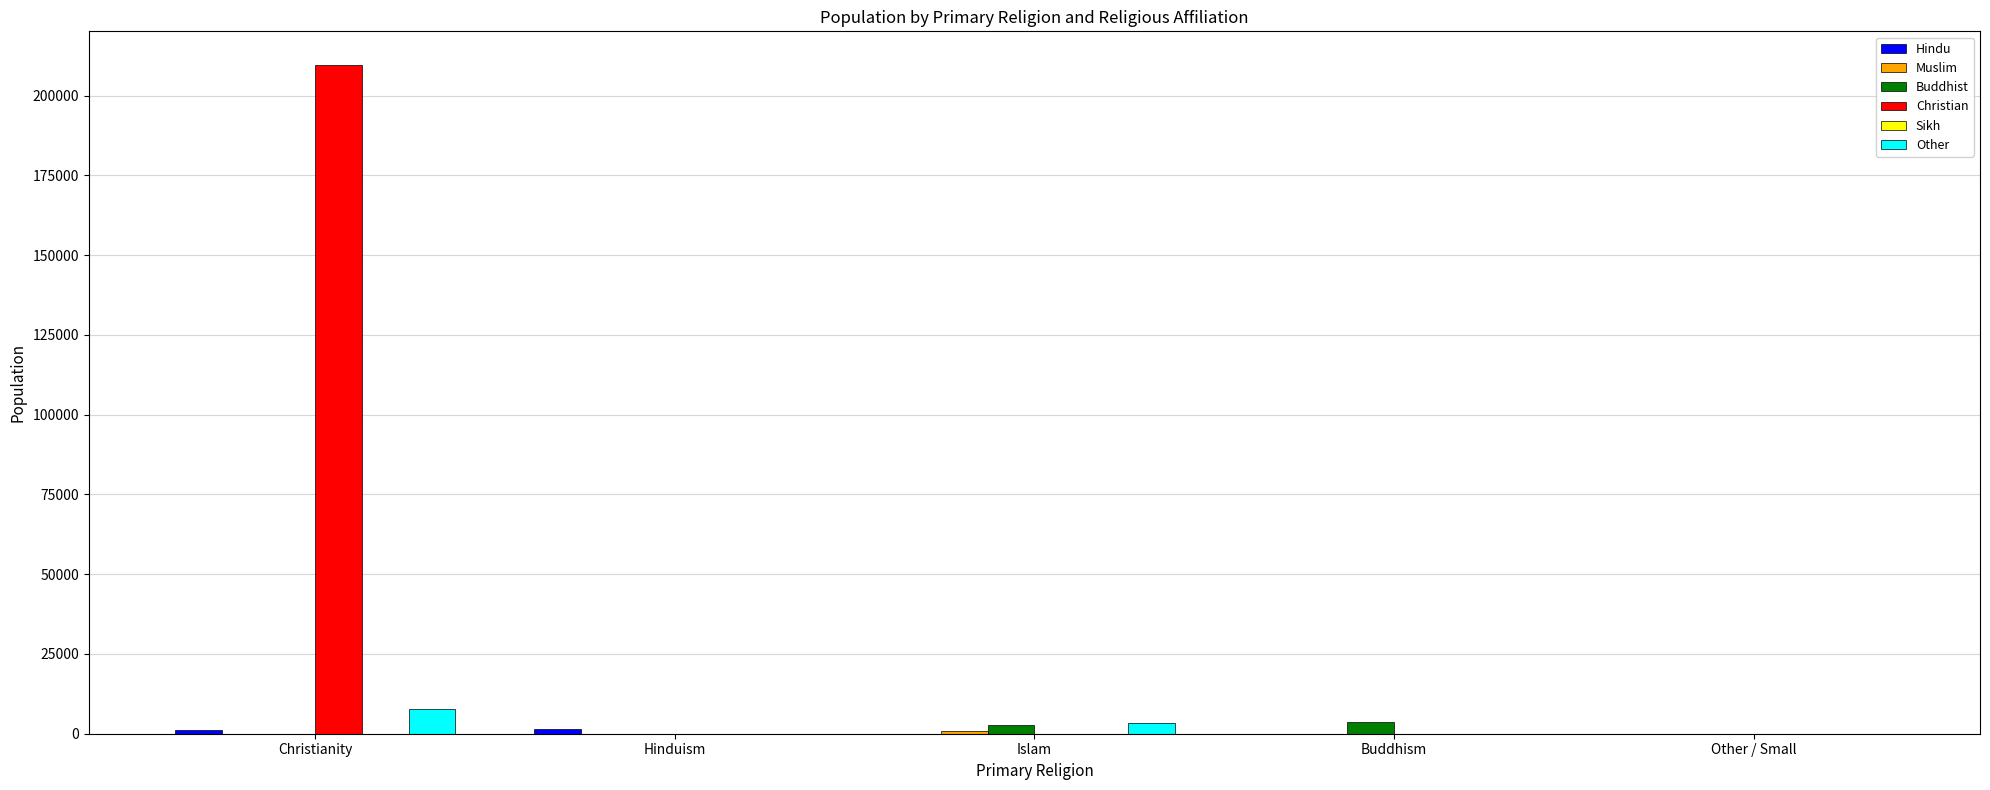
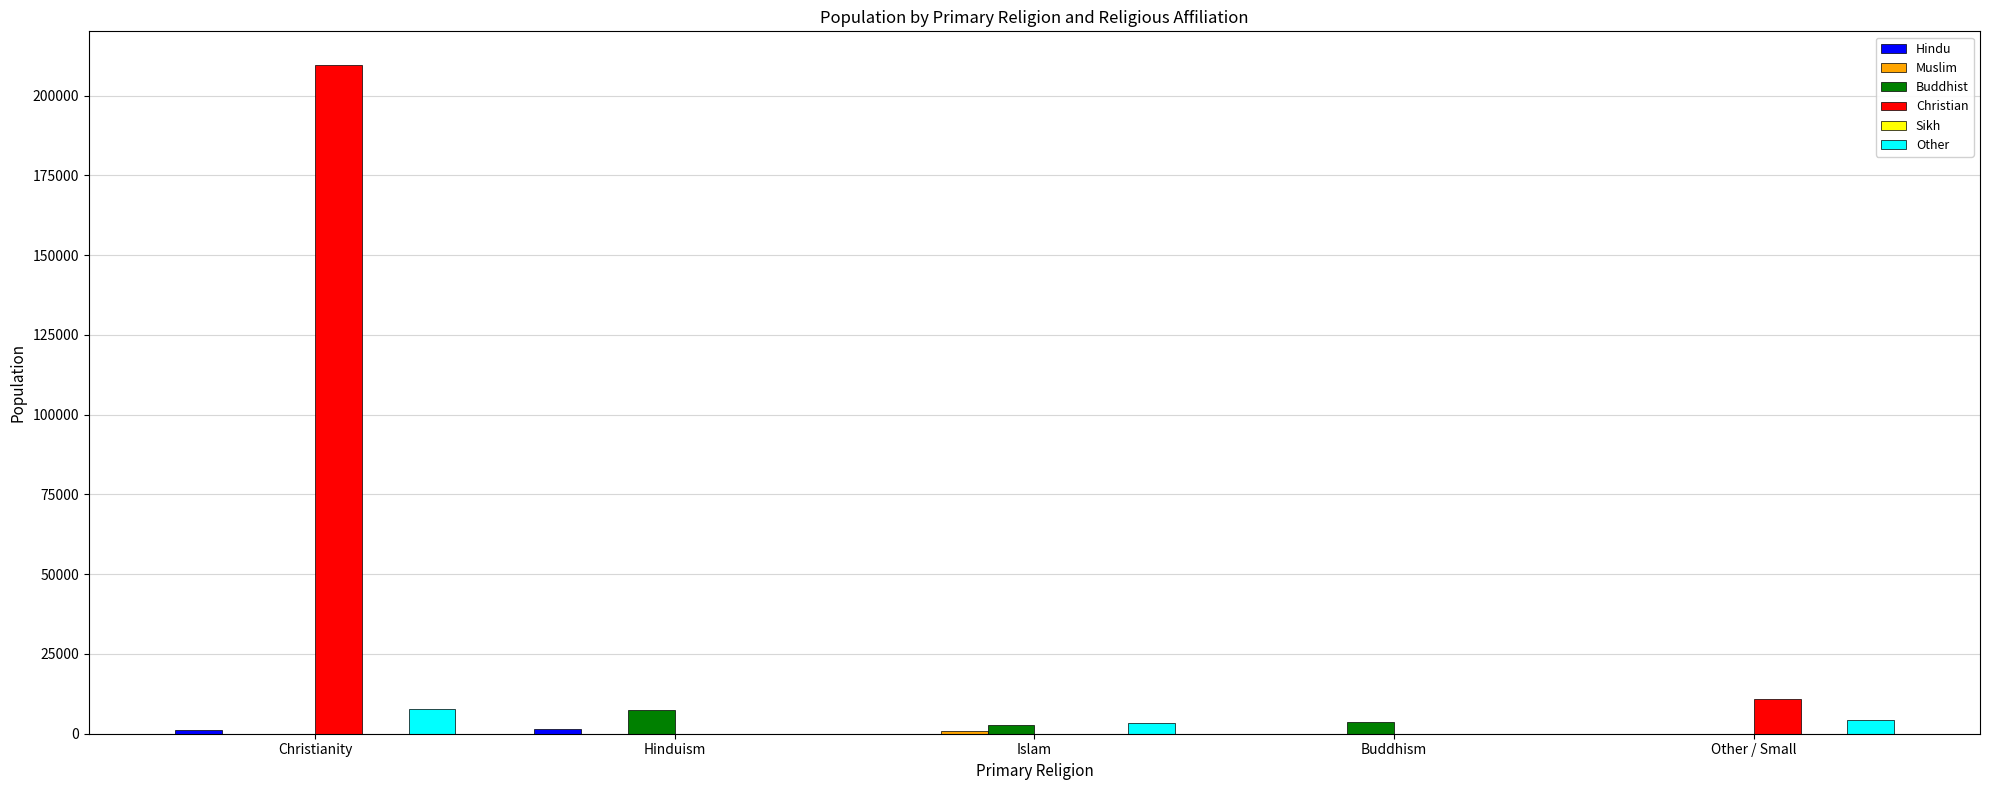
Buddhist, Hinduism: 0 -> 7000
Christian, Other / Small: 0 -> 11000
Other, Other / Small: 0 -> 4000
